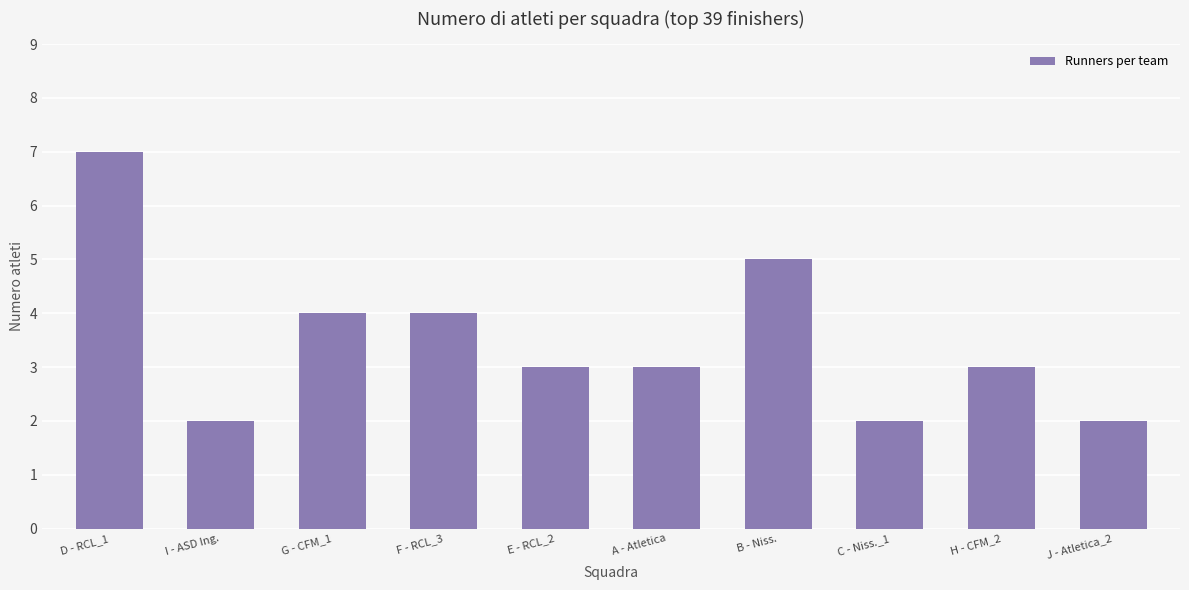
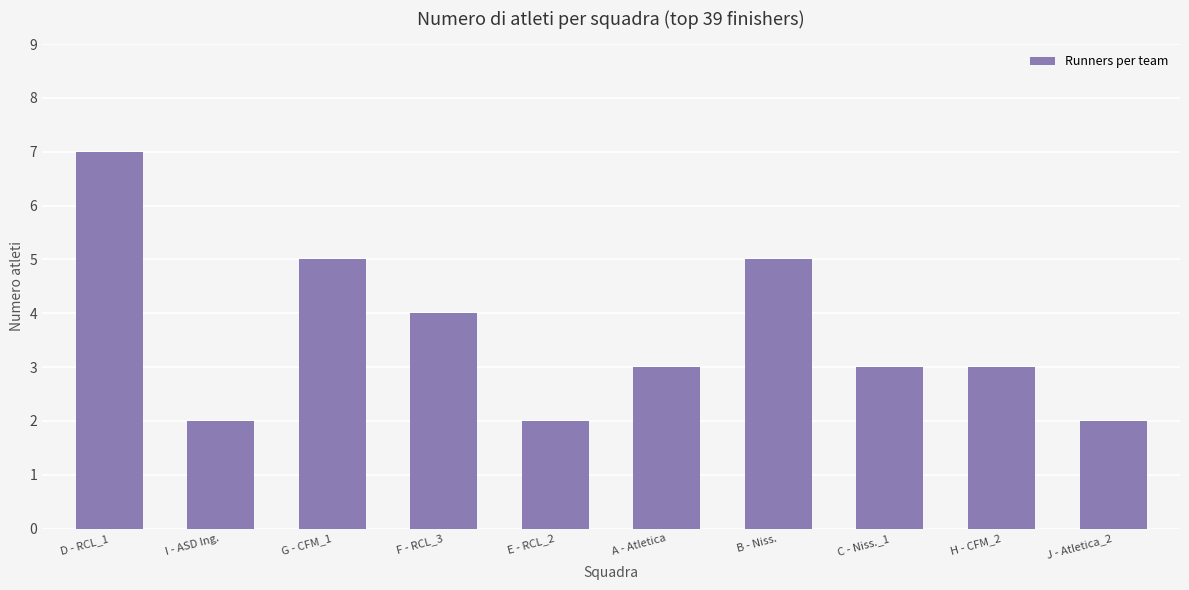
G - CFM_1: 4 -> 5
E - RCL_2: 3 -> 2
C - Niss._1: 2 -> 3
